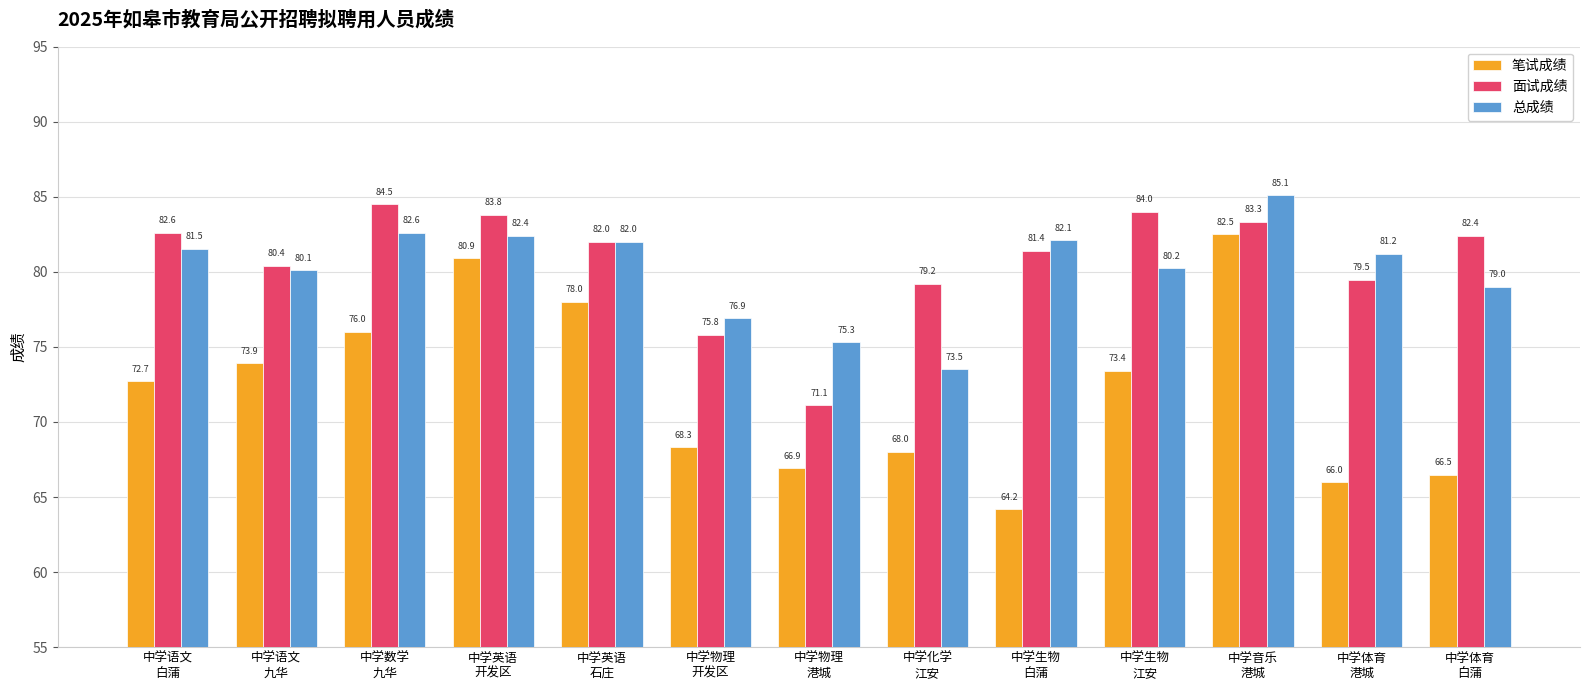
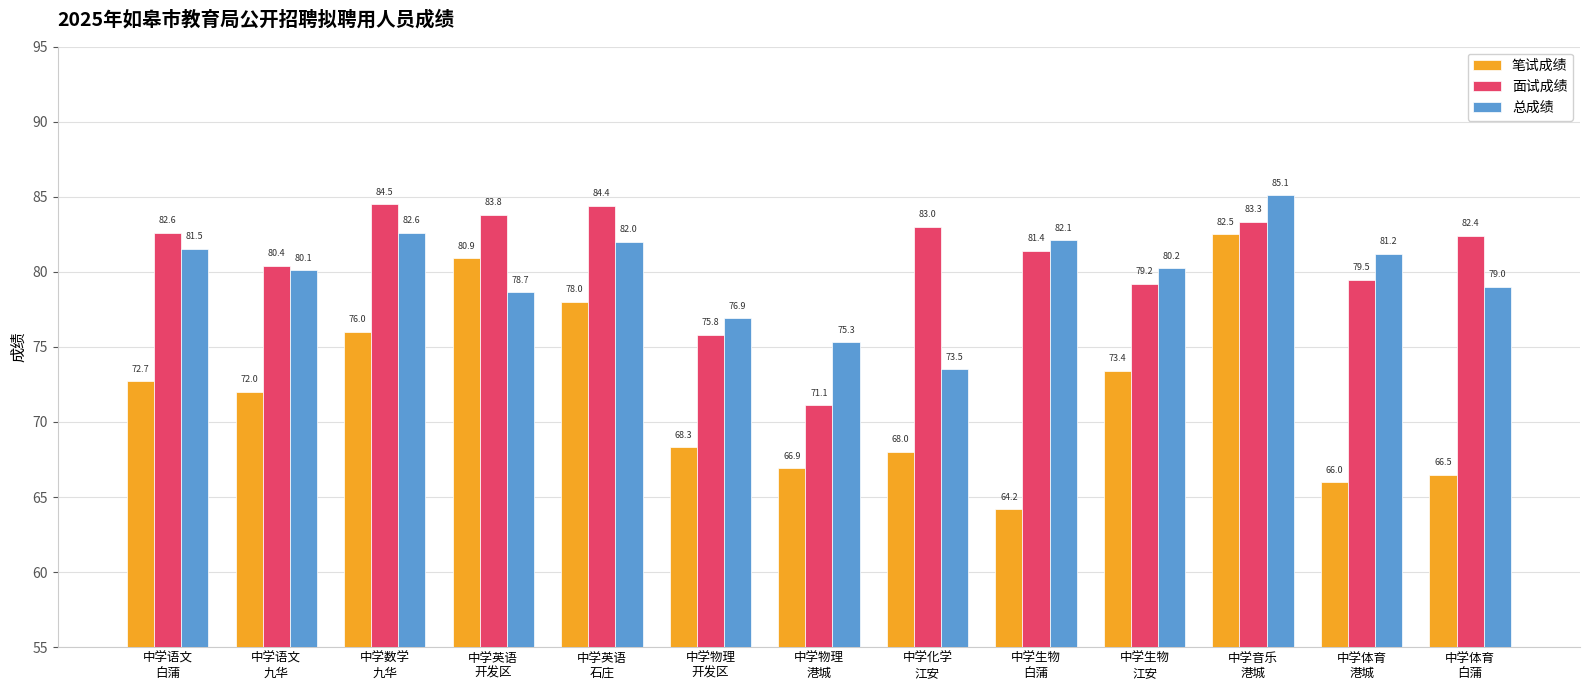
笔试成绩, 中学语文 九华: 73.9 -> 72.0
总成绩, 中学英语 开发区: 82.4 -> 78.7
面试成绩, 中学英语 石庄: 82.0 -> 84.4
面试成绩, 中学化学 江安: 79.2 -> 83.0
面试成绩, 中学生物 江安: 84.0 -> 79.2
